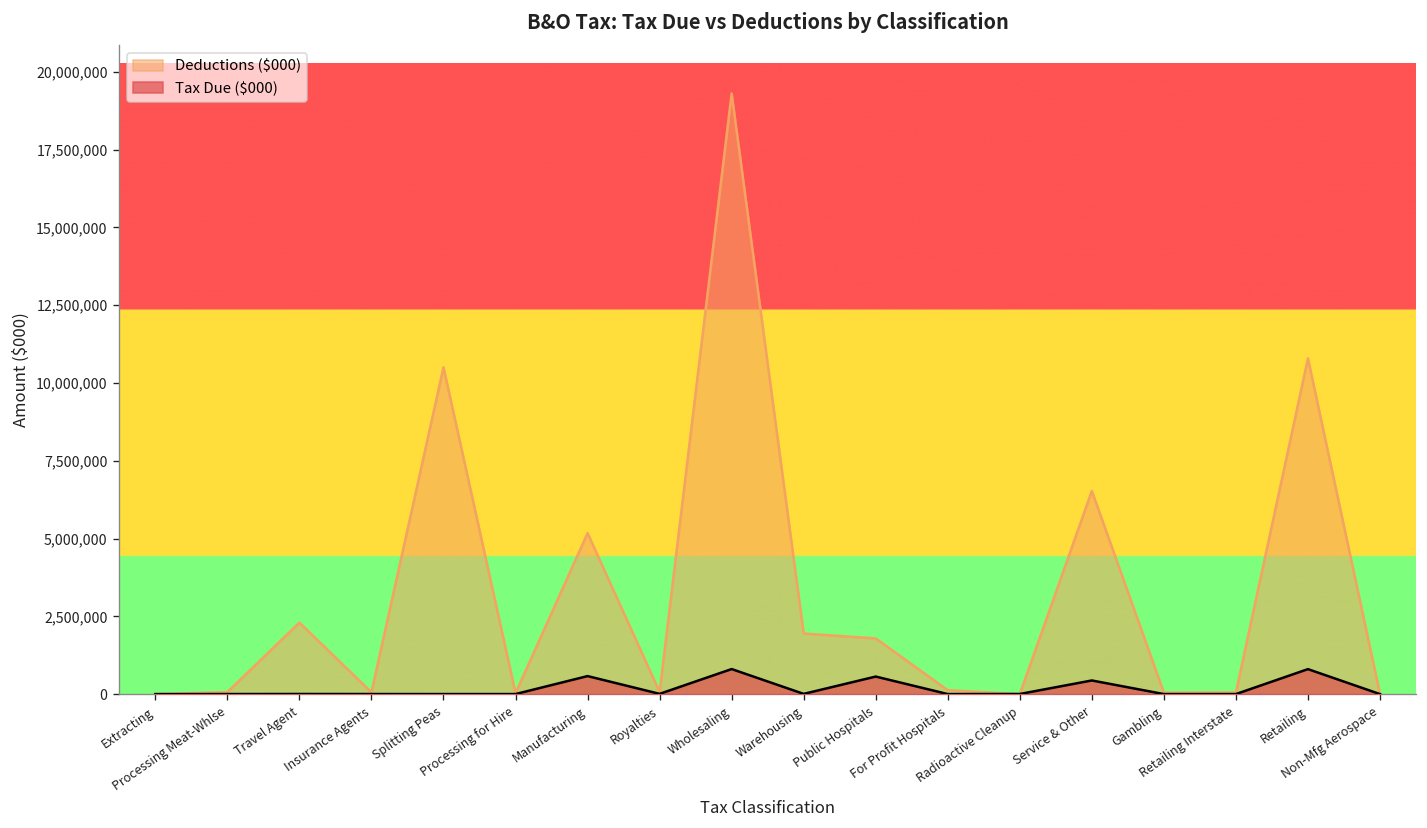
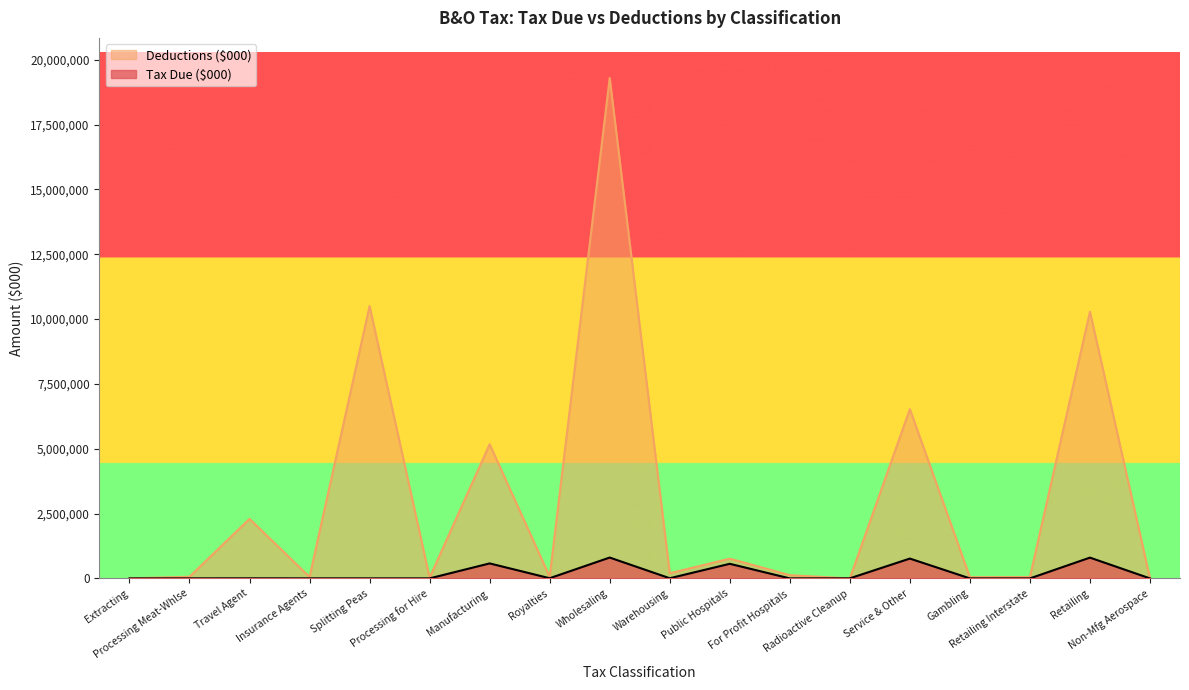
Deductions ($000), Warehousing: 1,900,000 -> 200,000
Deductions ($000), Public Hospitals: 1,800,000 -> 800,000
Tax Due ($000), Service & Other: 400,000 -> 800,000
Deductions ($000), Retailing: 10,800,000 -> 10,300,000
